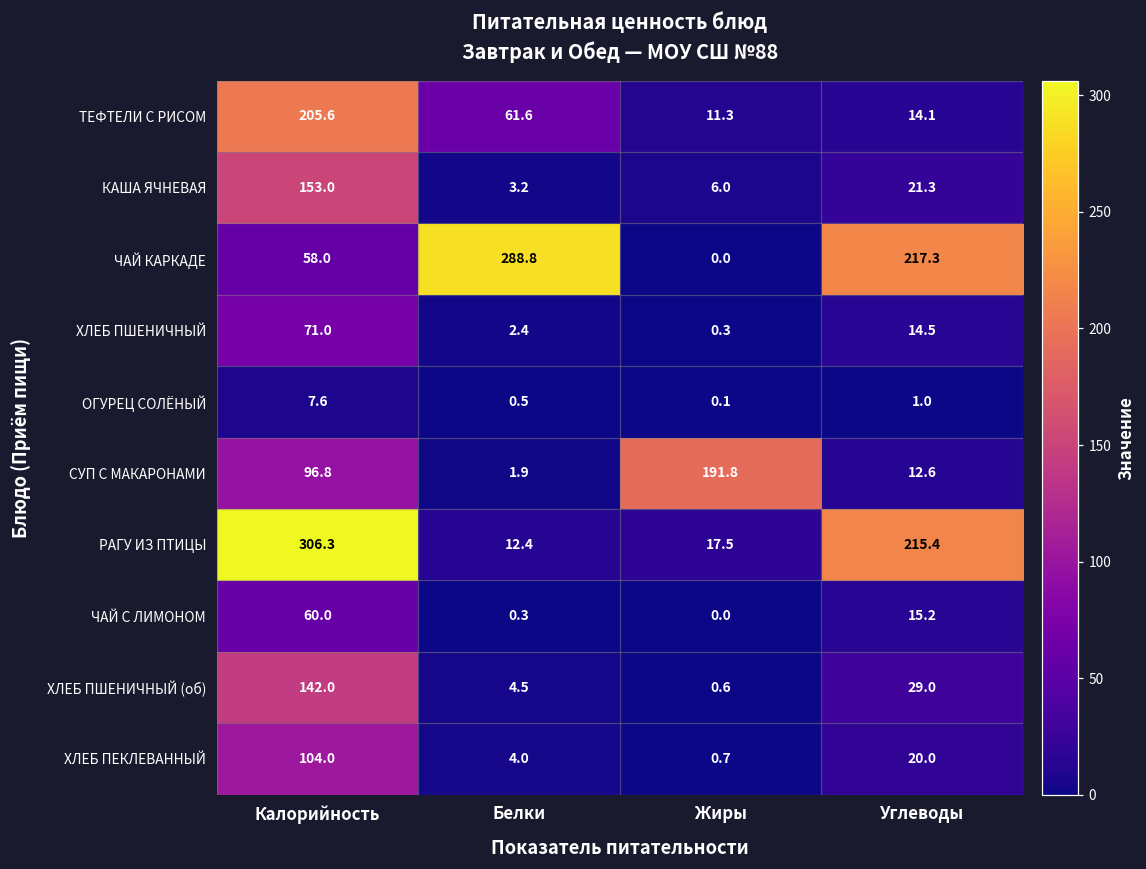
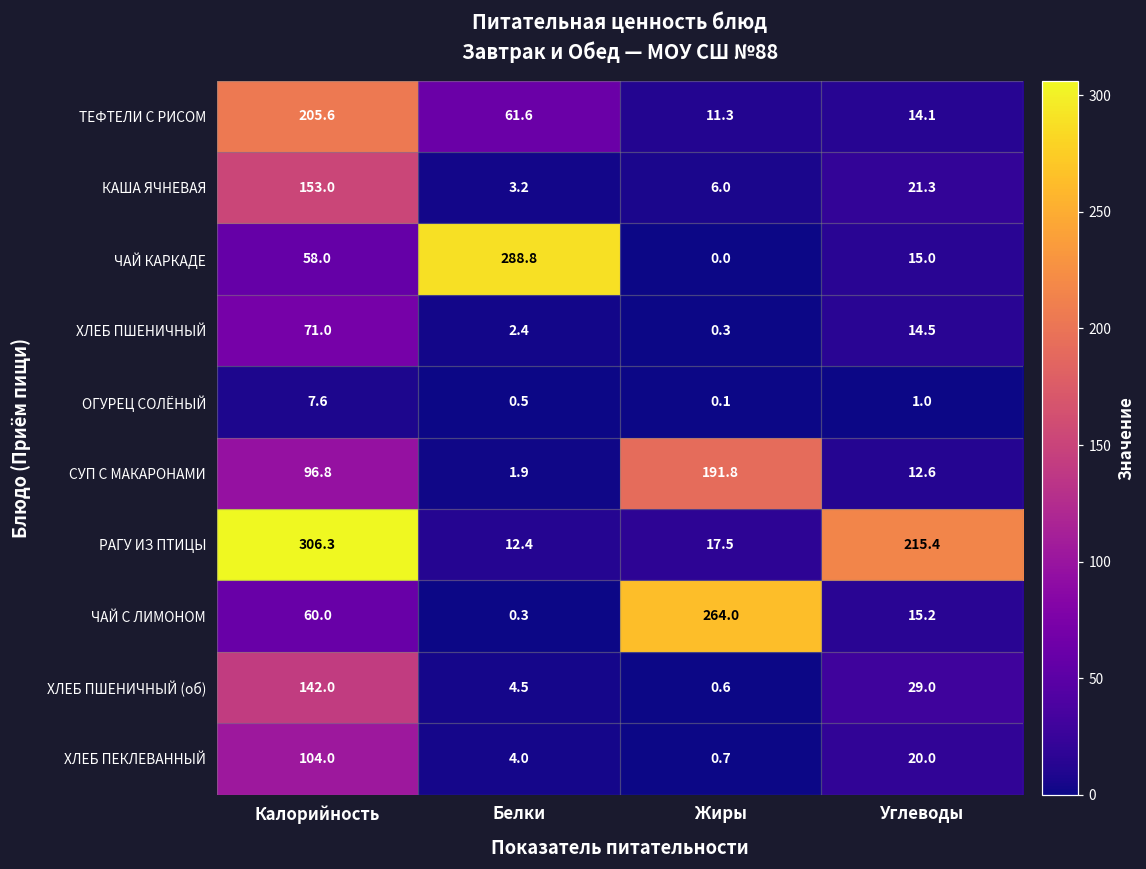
ЧАЙ КАРКАДЕ, Углеводы: 217.3 -> 15.0
ЧАЙ С ЛИМОНОМ, Жиры: 0.0 -> 264.0
